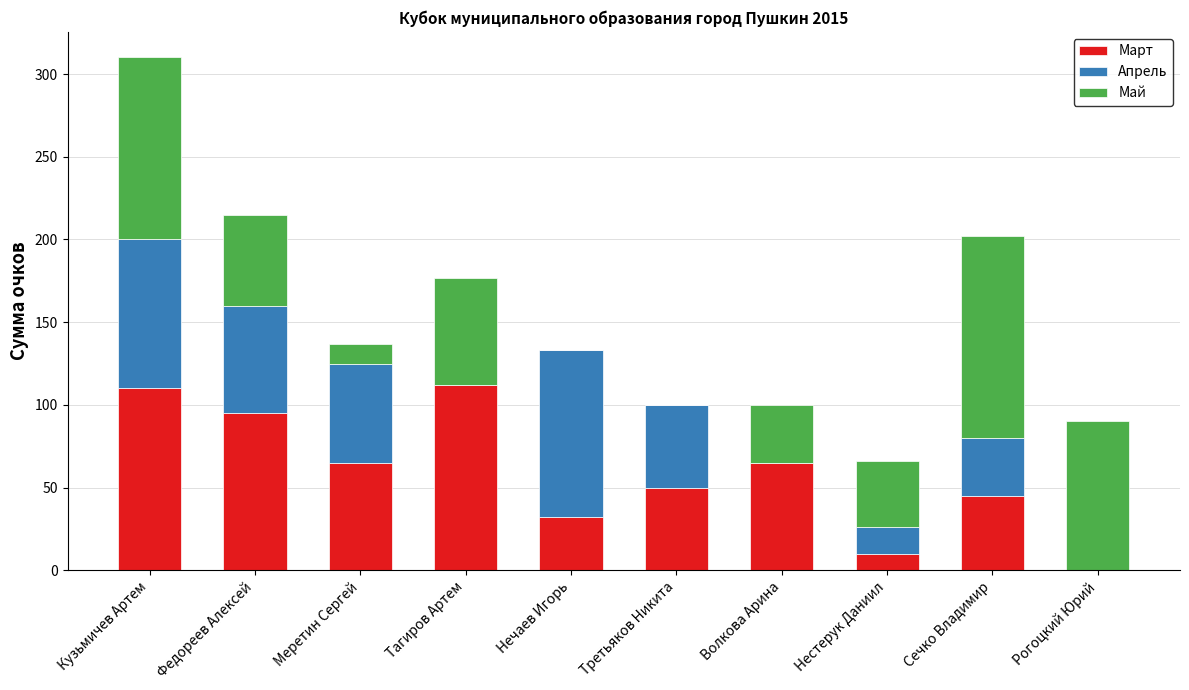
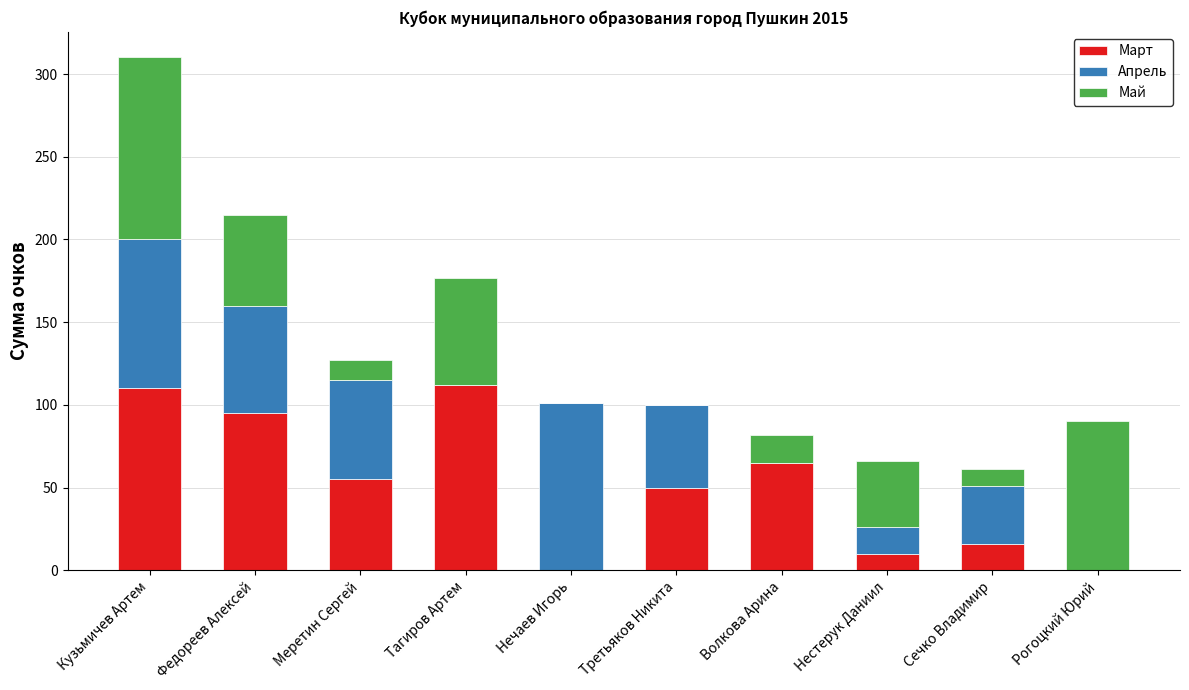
Март, Меретин Сергей: 65 -> 55
Март, Нечаев Игорь: 32 -> 0
Май, Волкова Арина: 35 -> 17
Март, Сечко Владимир: 45 -> 16
Май, Сечко Владимир: 122 -> 10
